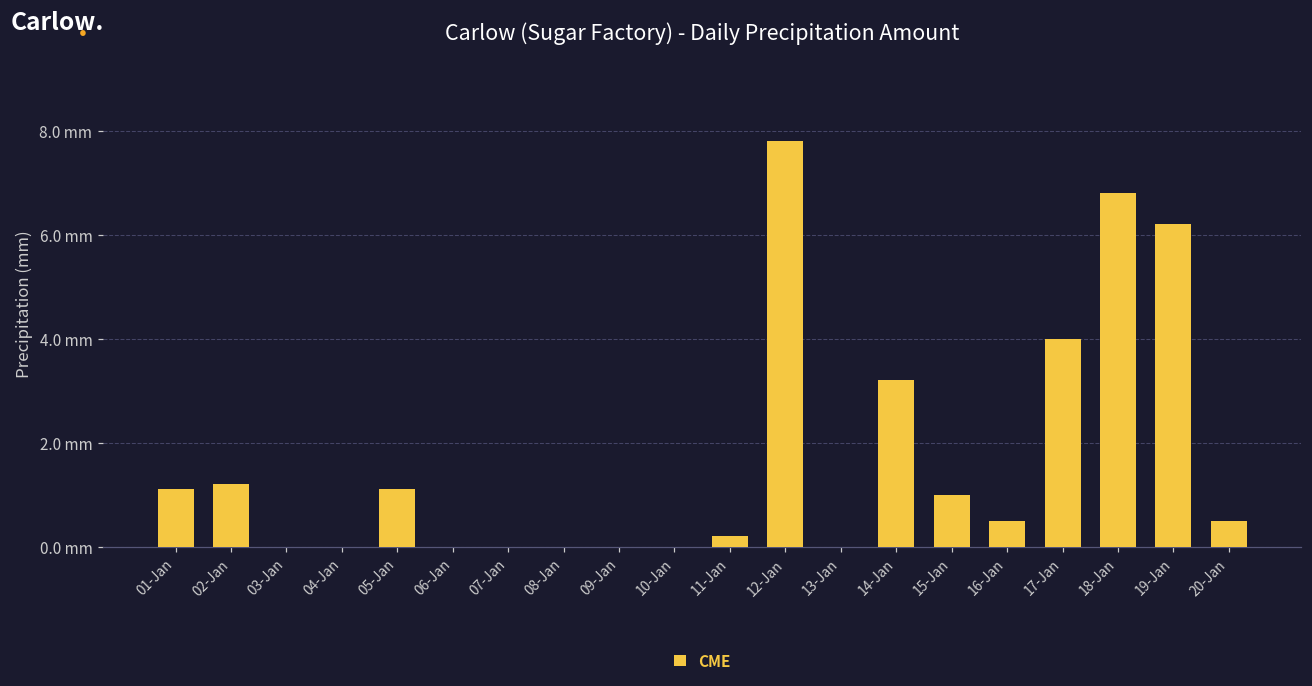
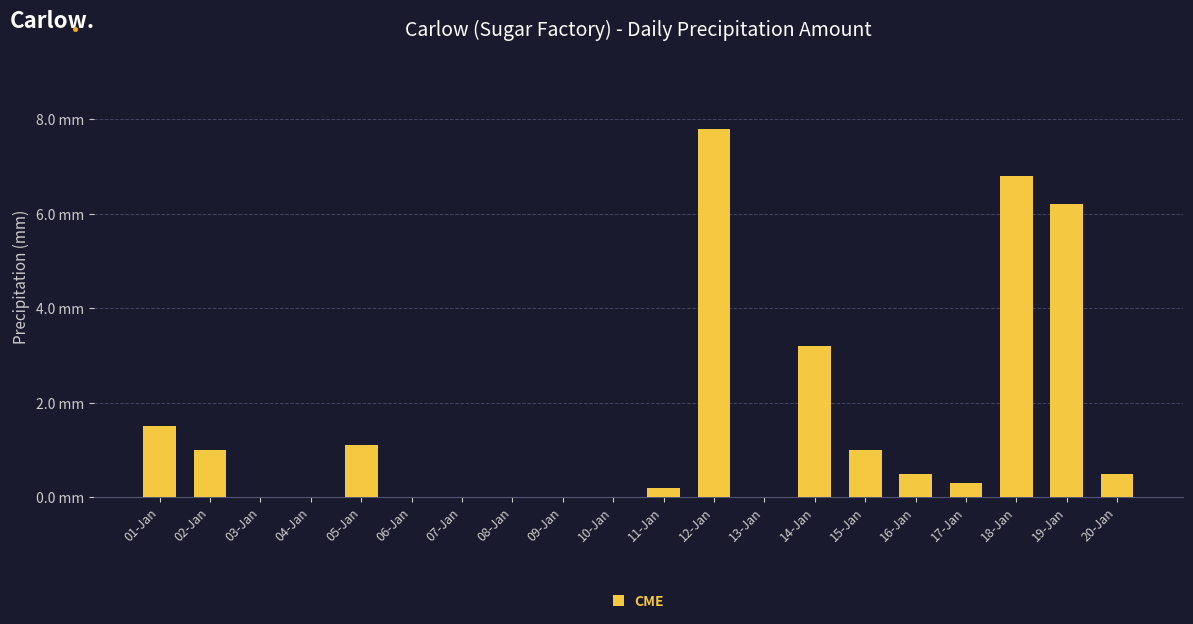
01-Jan: 1.1 mm -> 1.5 mm
02-Jan: 1.2 mm -> 1.0 mm
17-Jan: 4.0 mm -> 0.3 mm
